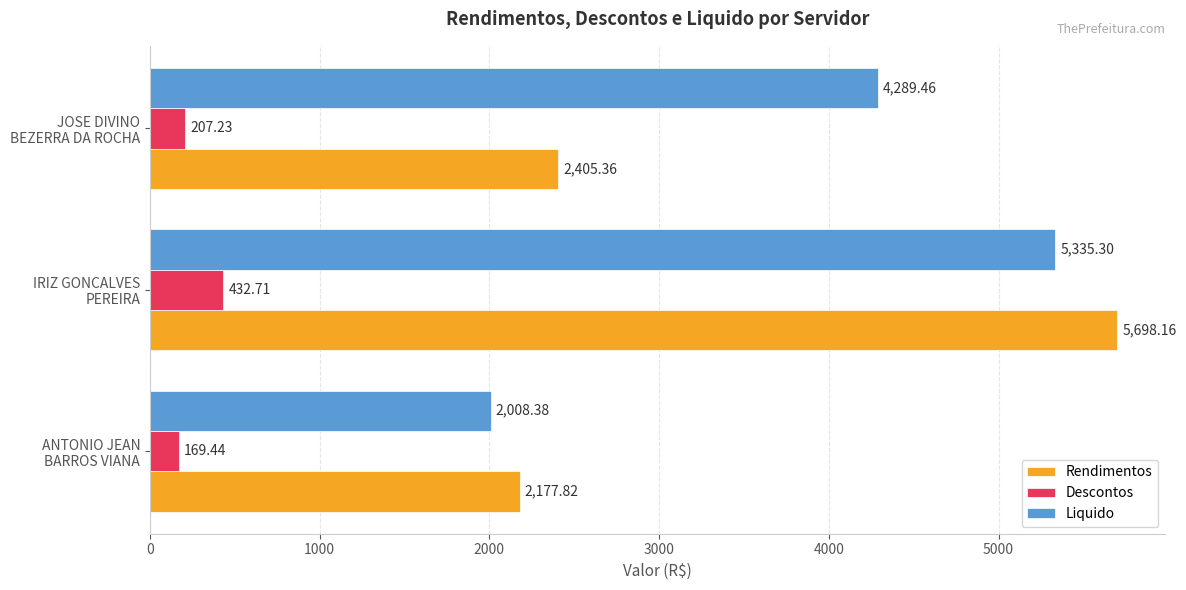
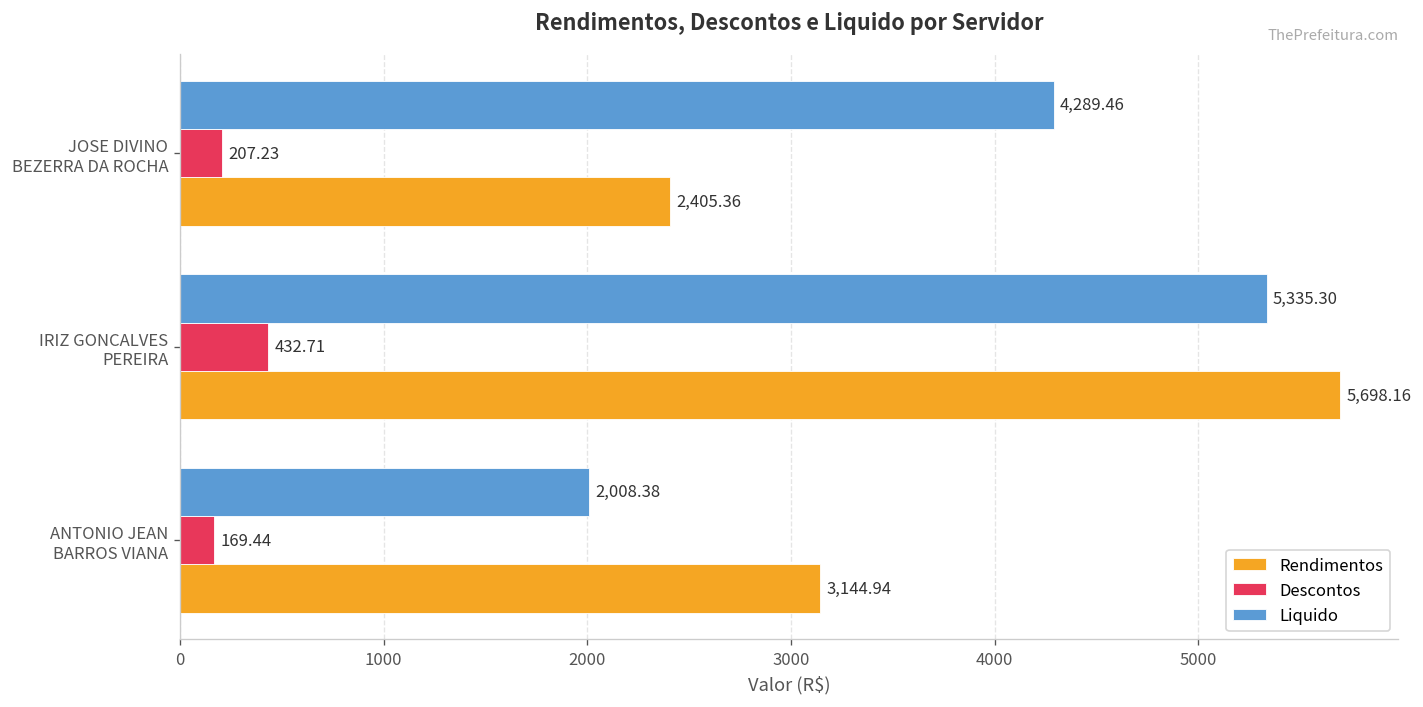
Rendimentos, ANTONIO JEAN BARROS VIANA: 2,177.82 -> 3,144.94
